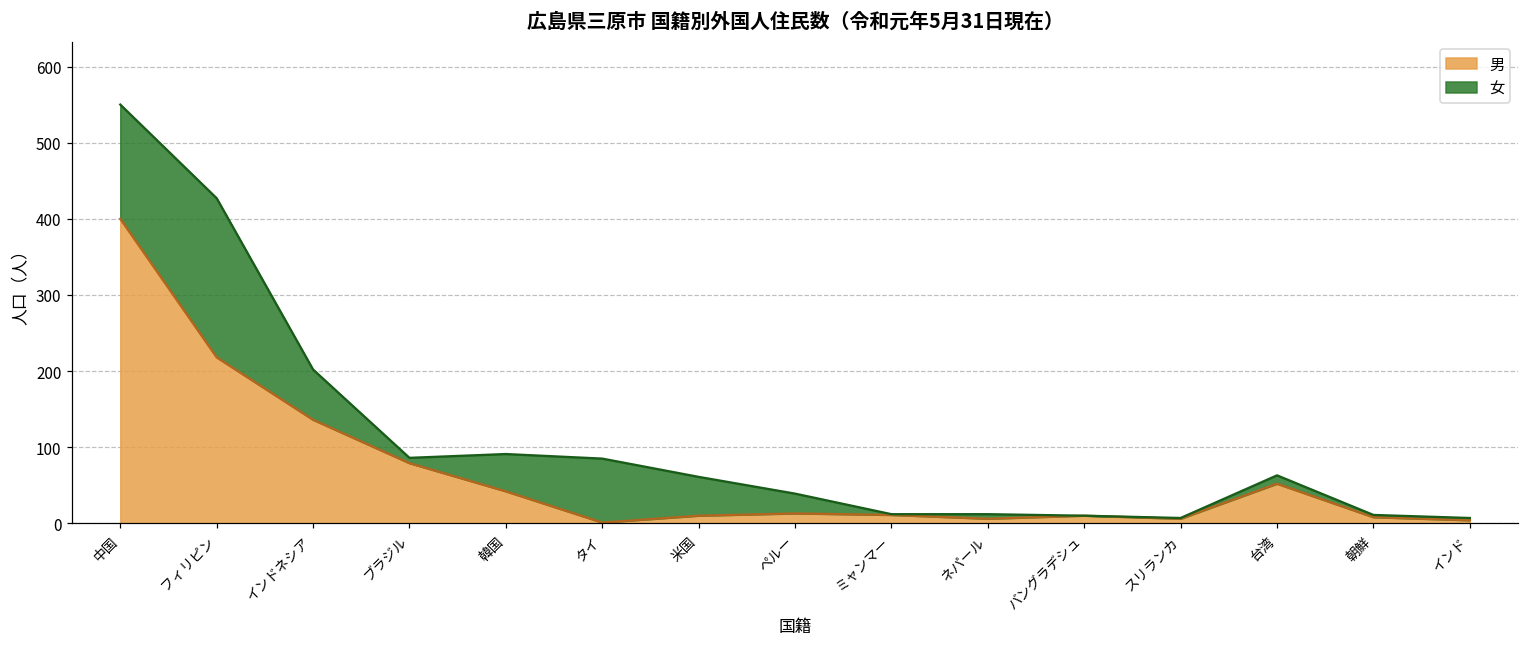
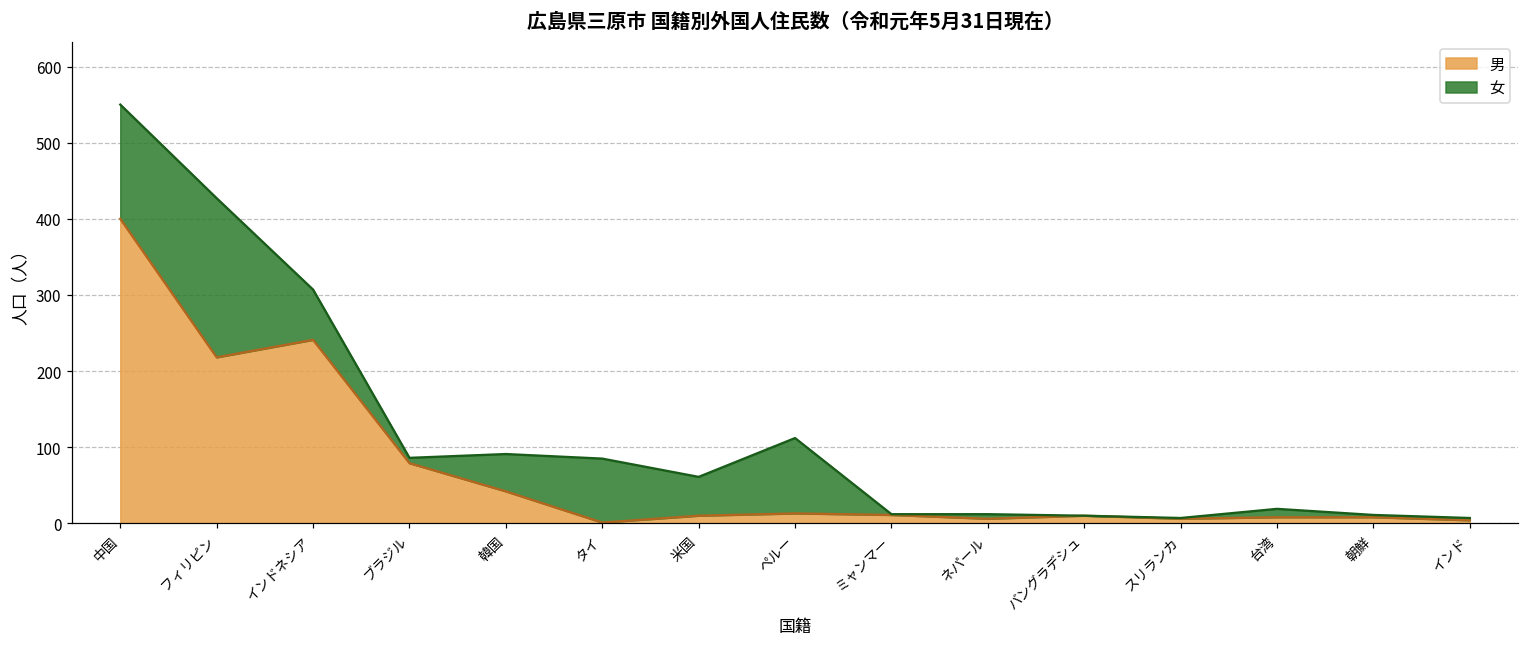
男, インドネシア: 140 -> 240
女, ペルー: 30 -> 100
男, 台湾: 50 -> 10
